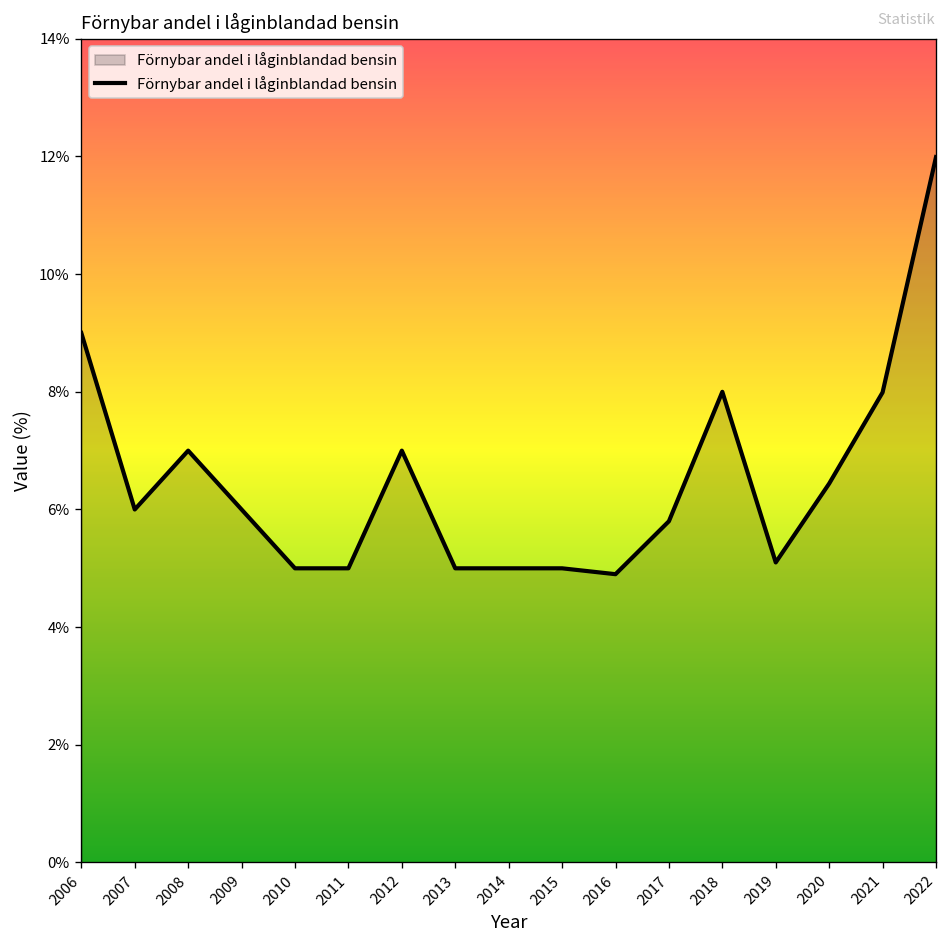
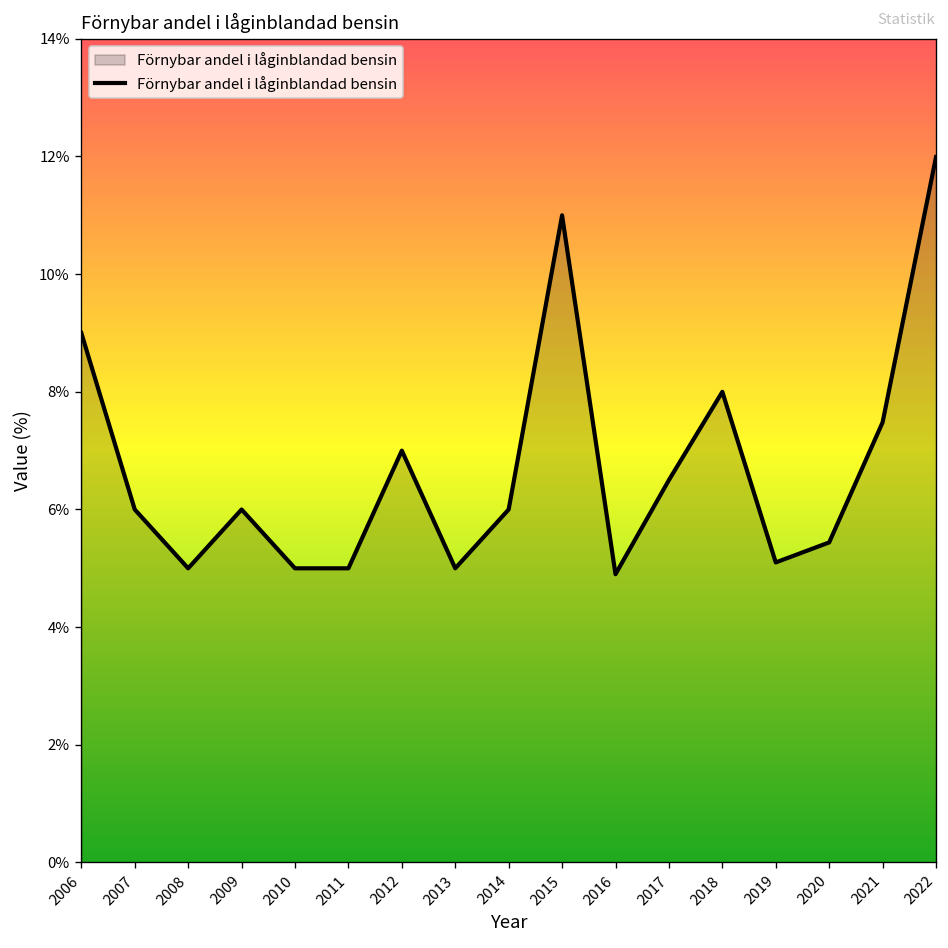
2008: 7% -> 5%
2014: 5% -> 6%
2015: 5% -> 11%
2017: 5.8% -> 6.5%
2020: 6.4% -> 5.4%
2021: 8.0% -> 7.5%
